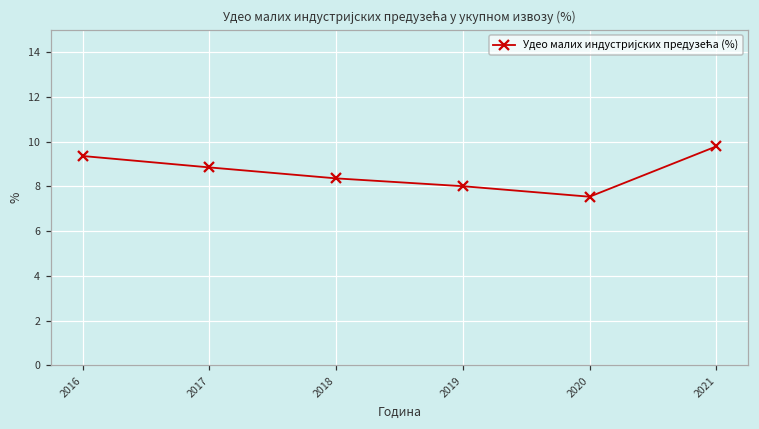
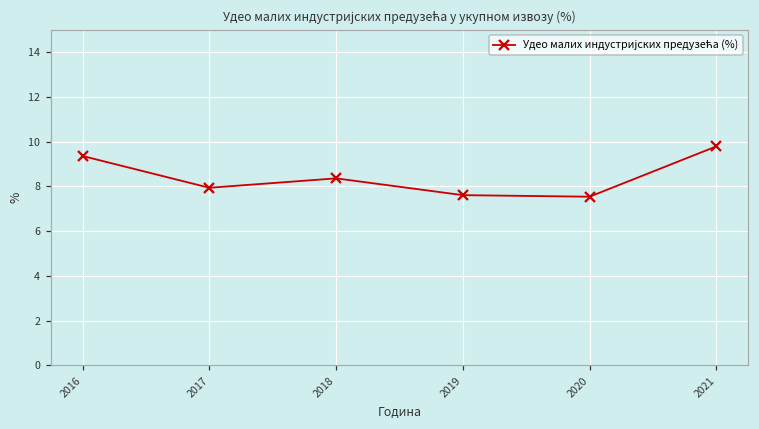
2017: 8.9 -> 7.9
2019: 8.0 -> 7.6
